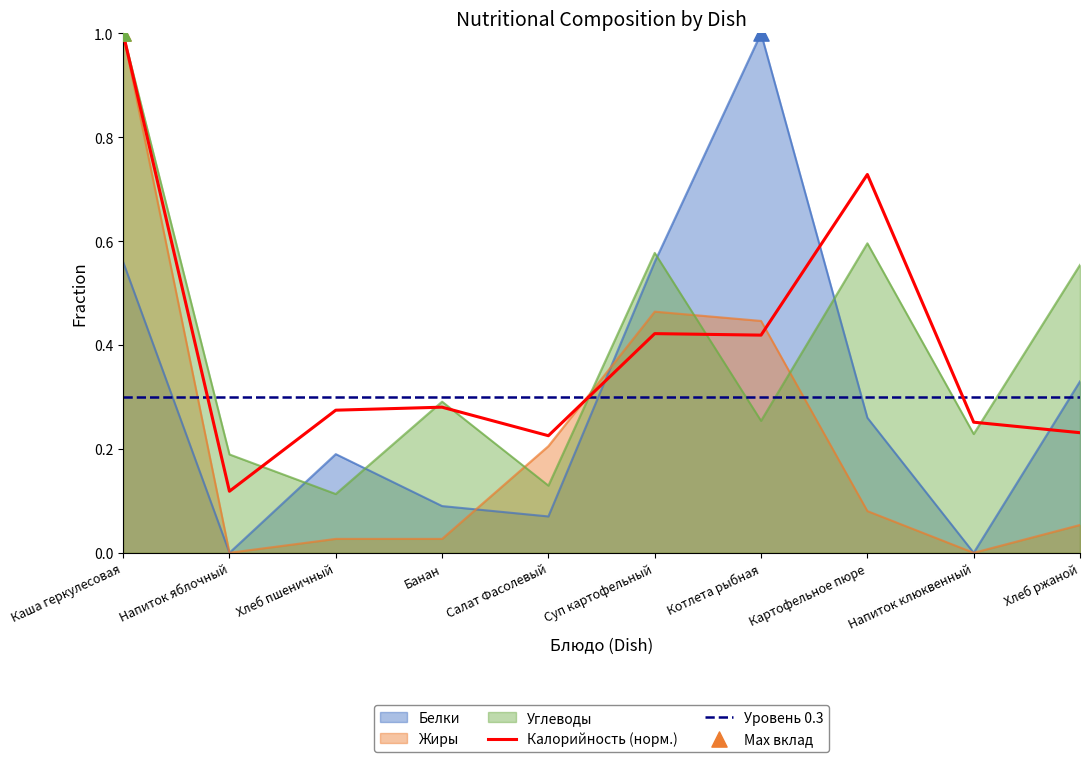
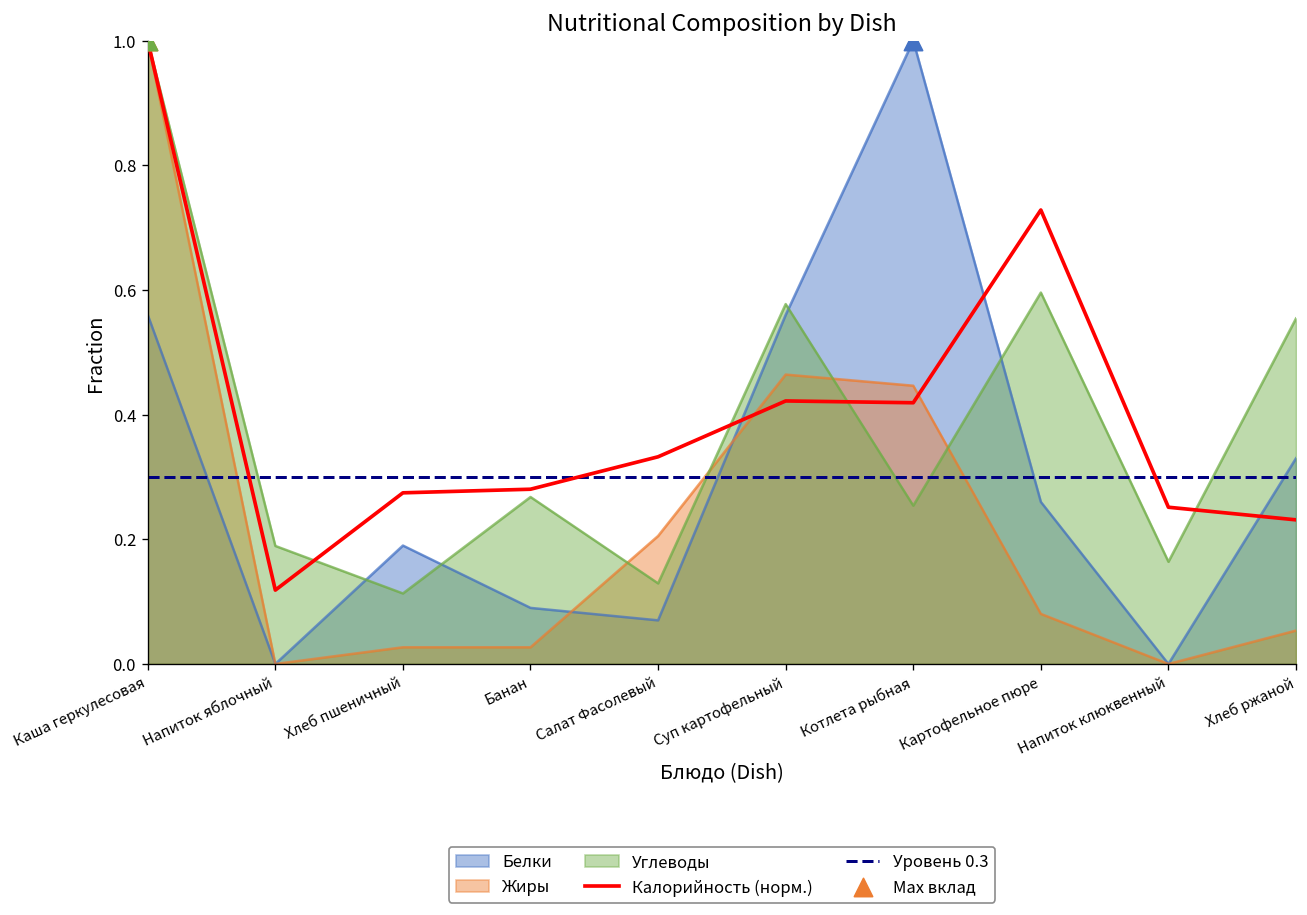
Углеводы, Банан: 0.29 -> 0.27
Калорийность (норм.), Салат Фасолевый: 0.23 -> 0.33
Углеводы, Напиток клюквенный: 0.23 -> 0.16
